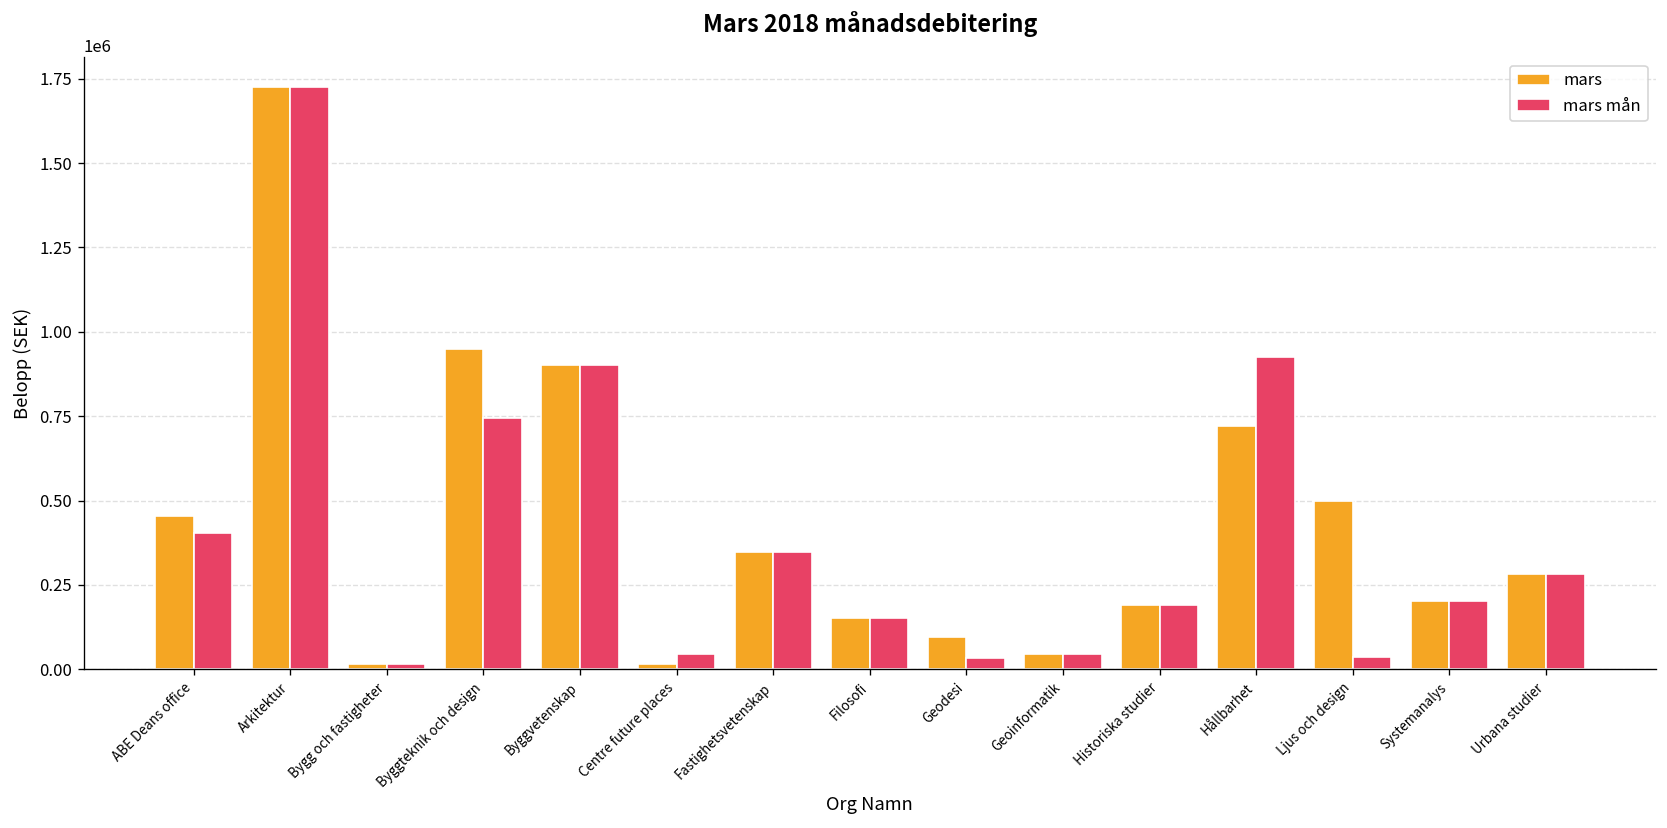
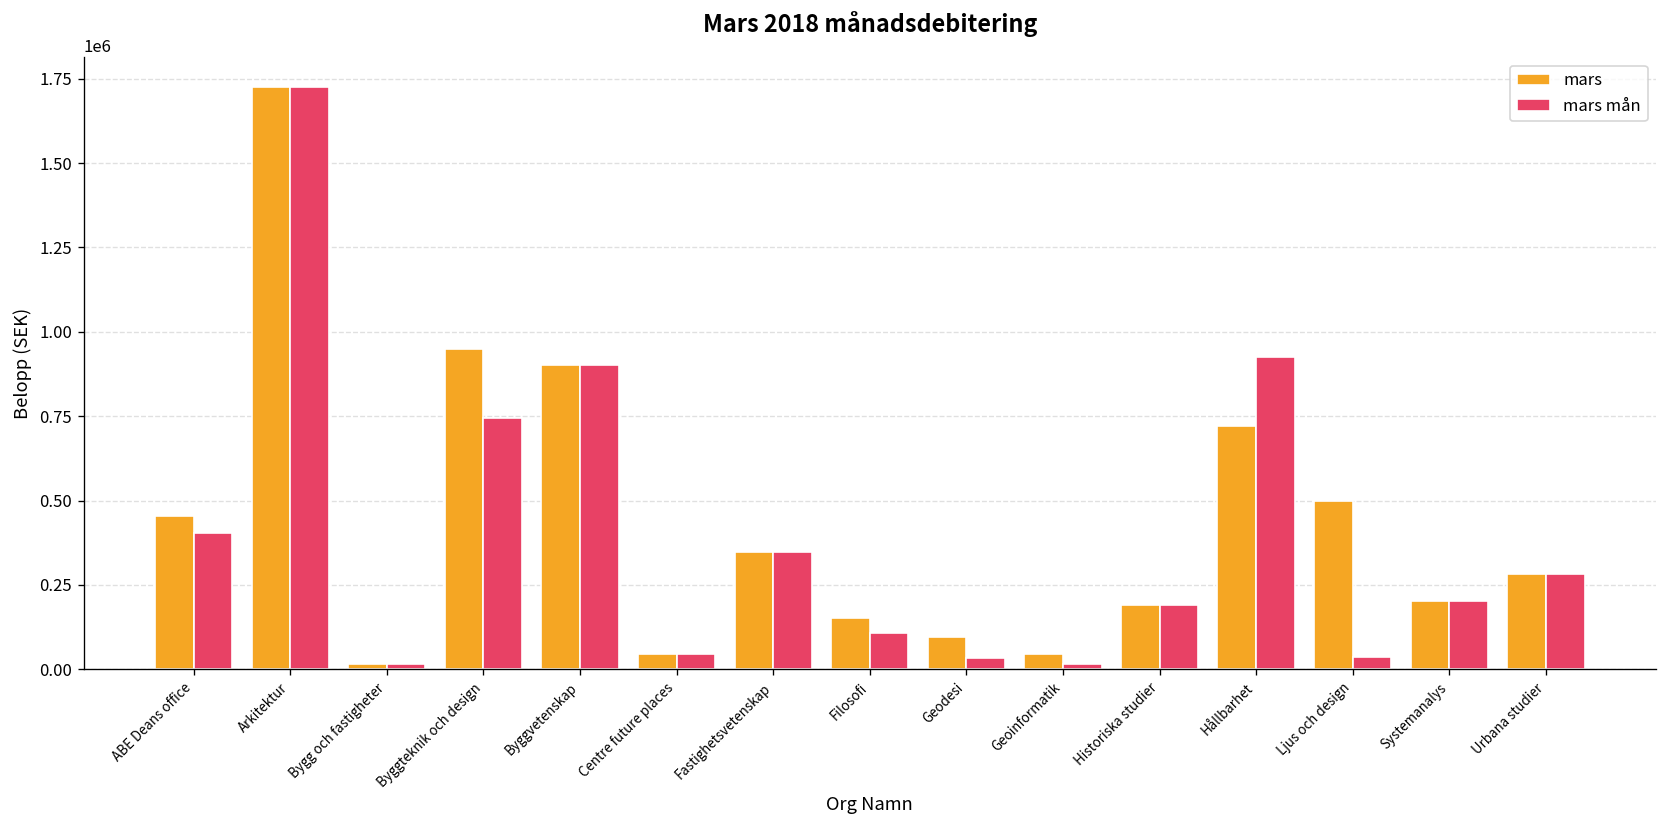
mars, Centre future places: 20000 -> 50000
mars mån, Filosofi: 150000 -> 110000
mars mån, Geoinformatik: 50000 -> 20000
